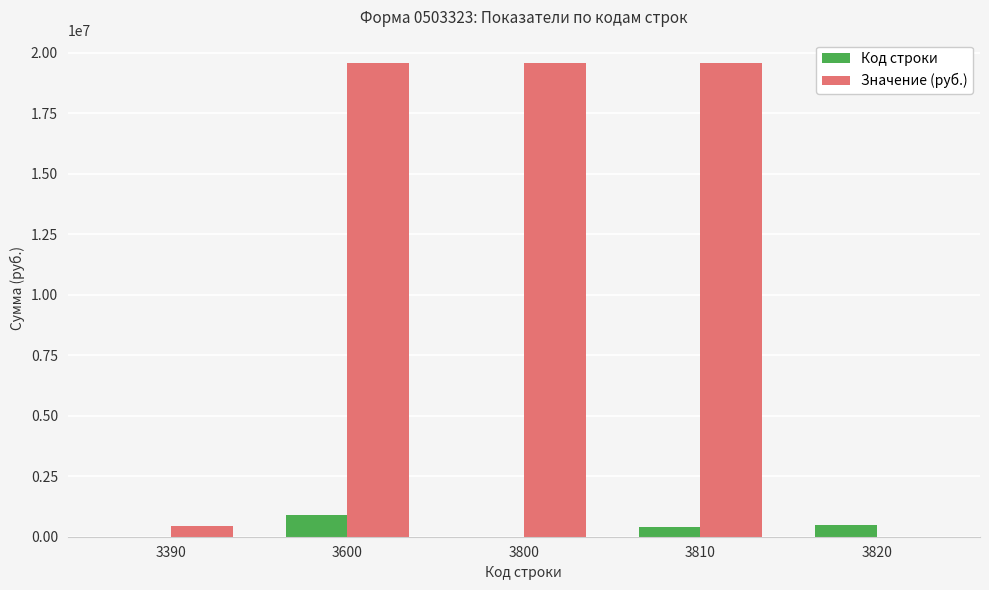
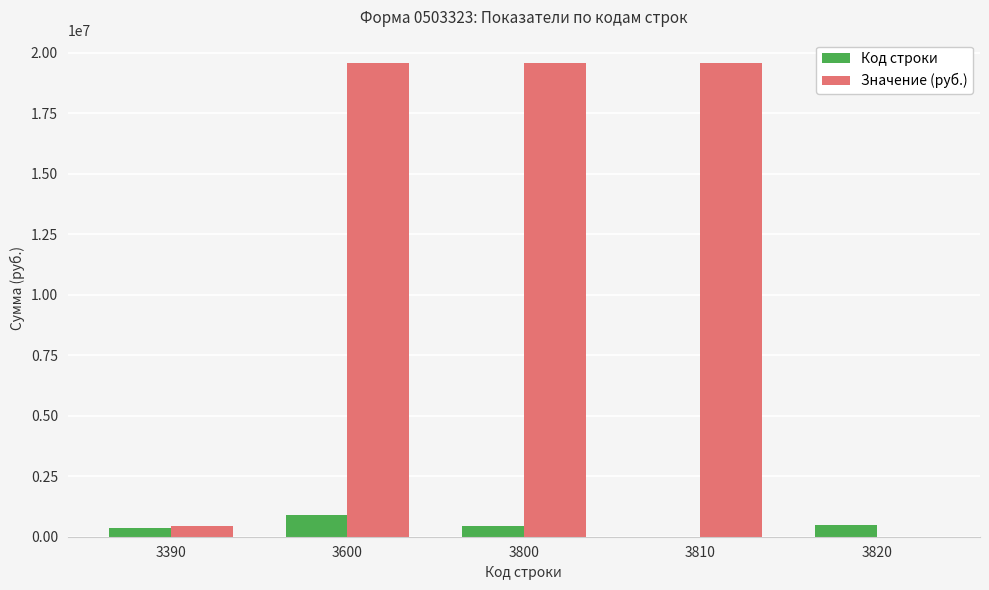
Код строки, 3390: 0 -> 400000
Код строки, 3800: 0 -> 400000
Код строки, 3810: 400000 -> 0
